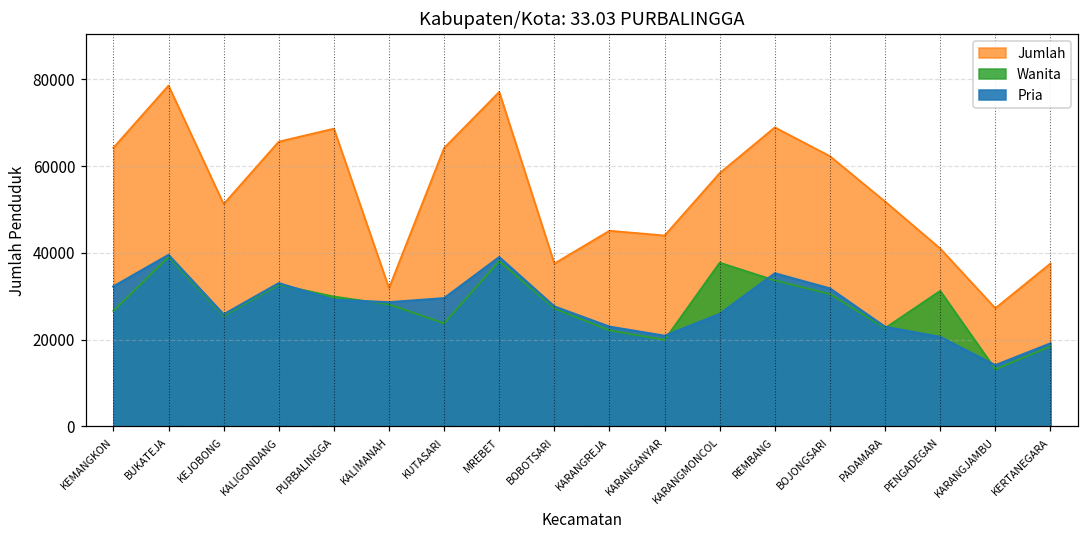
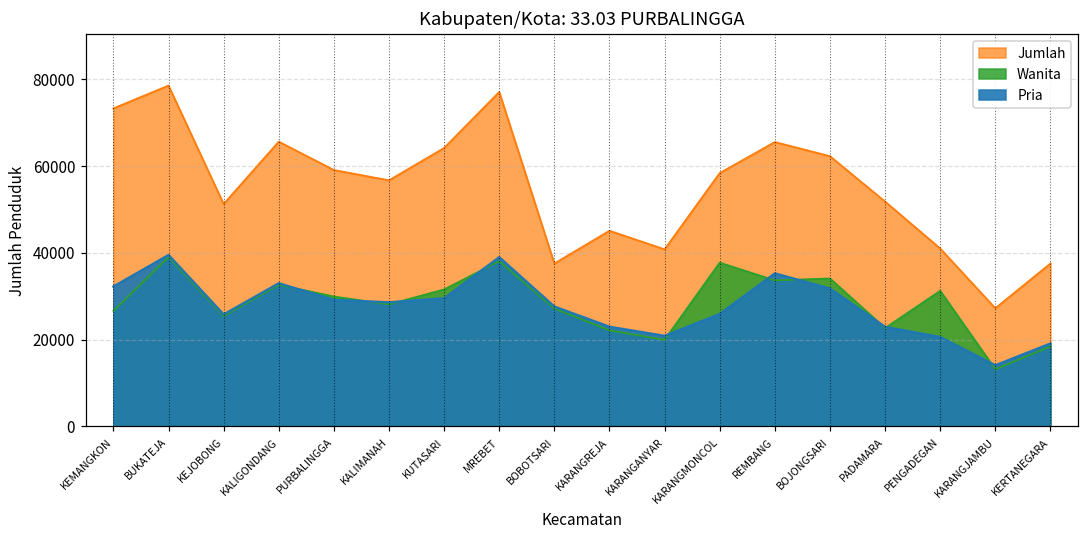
Jumlah, KEMANGKON: 64000 -> 73000
Jumlah, PURBALINGGA: 69000 -> 59000
Jumlah, KALIMANAH: 32000 -> 57000
Wanita, KUTASARI: 24000 -> 32000
Jumlah, KARANGANYAR: 44000 -> 41000
Jumlah, REMBANG: 69000 -> 66000
Wanita, BOJONGSARI: 30000 -> 34000
